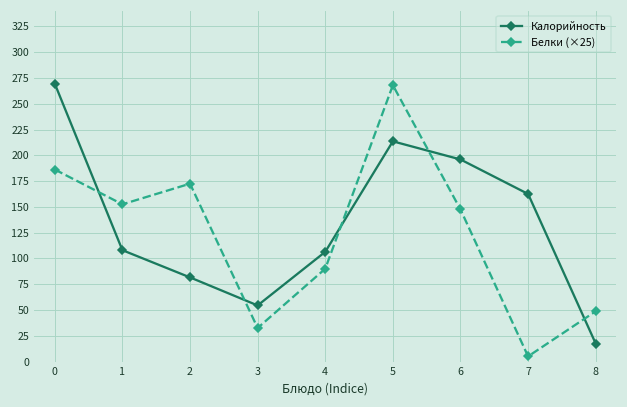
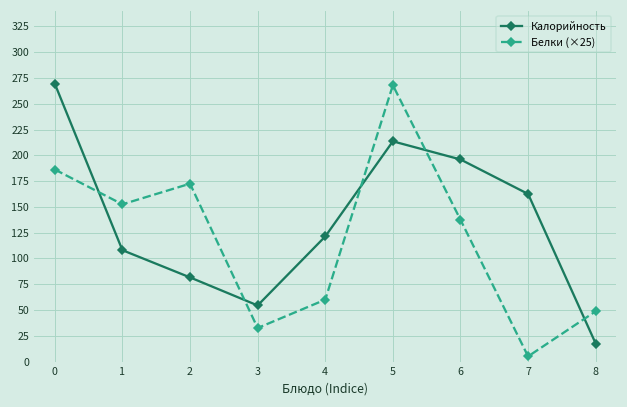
Калорийность, 4: 110 -> 120
Белки (×25), 4: 90 -> 60
Белки (×25), 6: 150 -> 140
